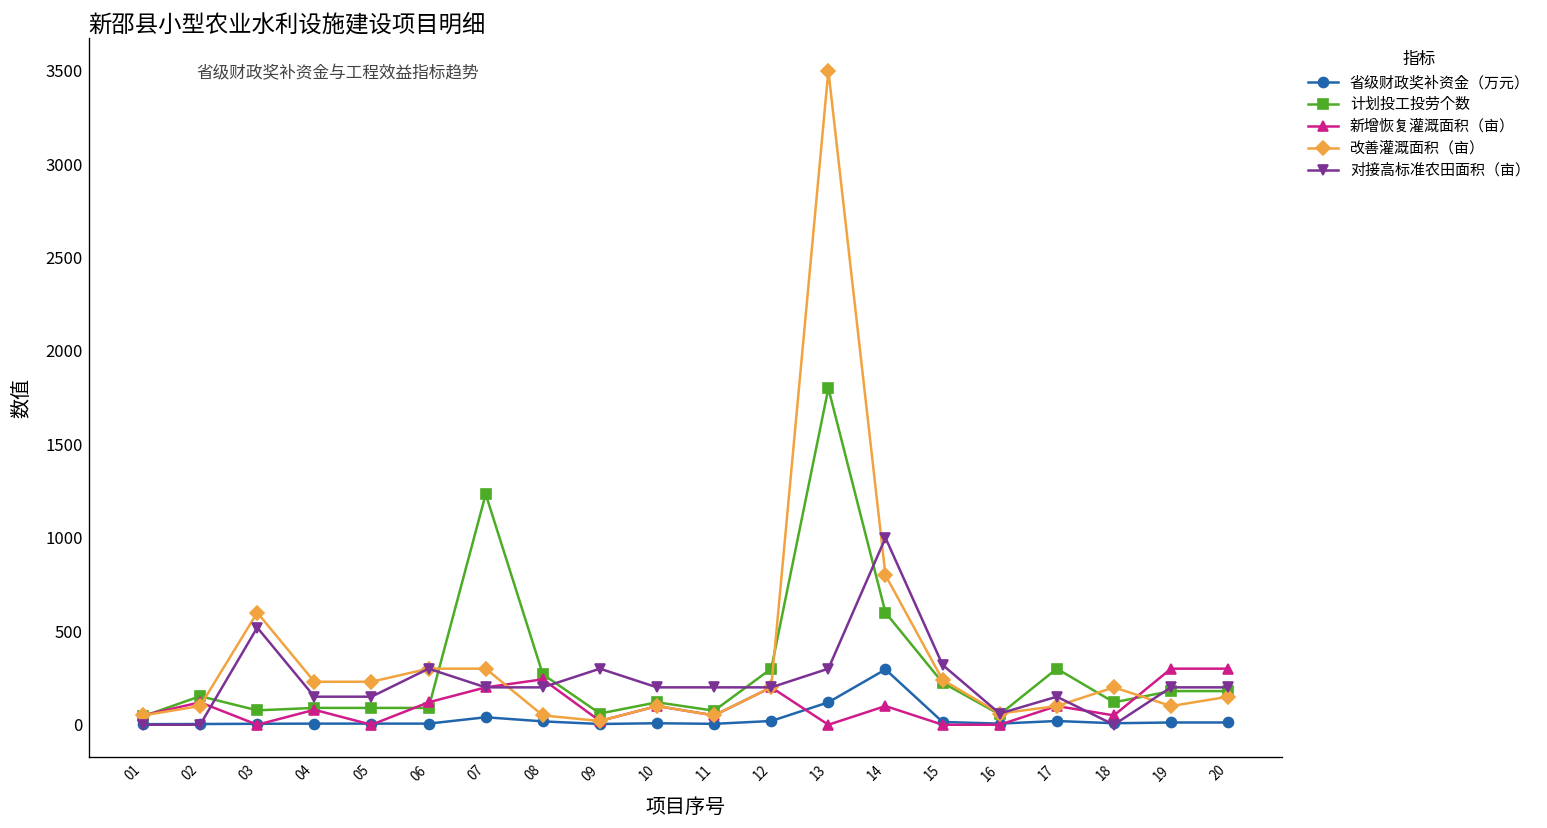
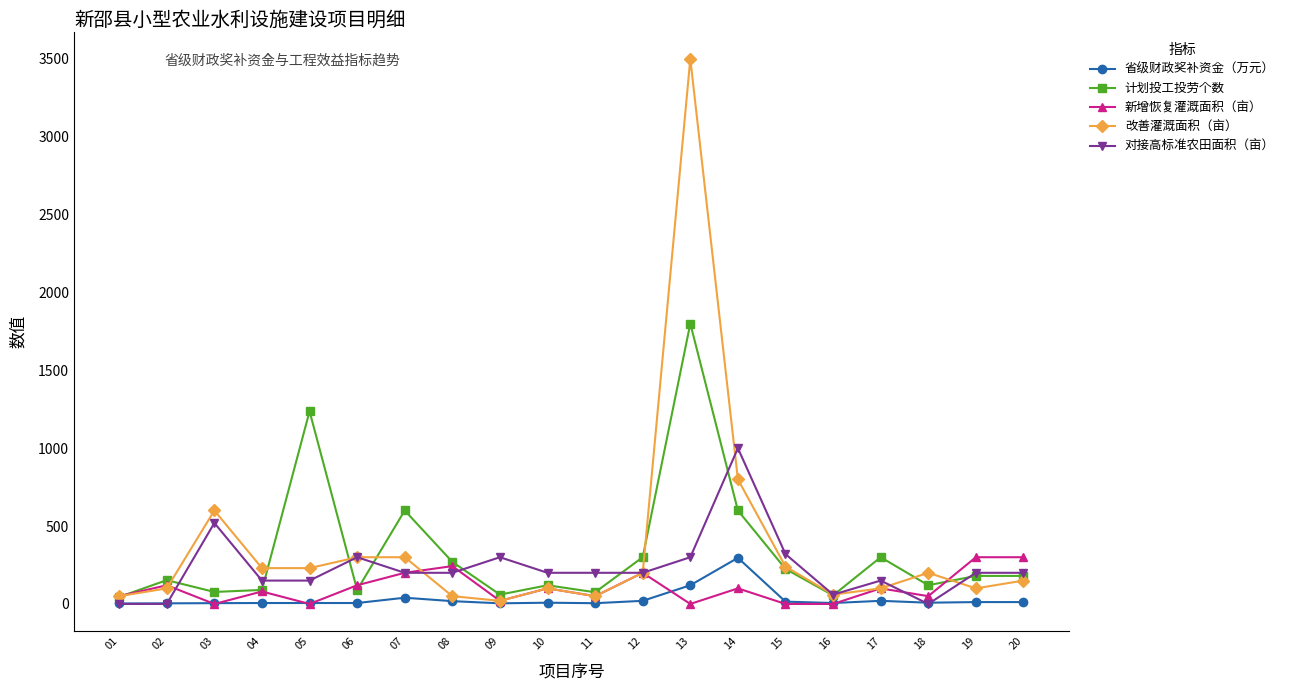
计划投工投劳个数, 05: 90 -> 1240
计划投工投劳个数, 07: 1230 -> 600
